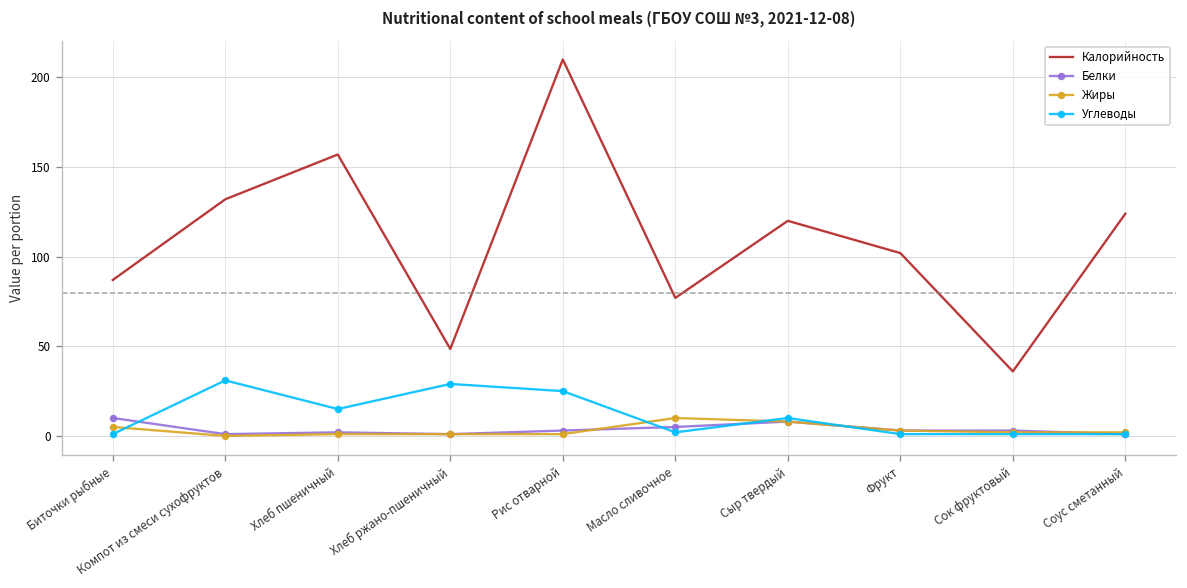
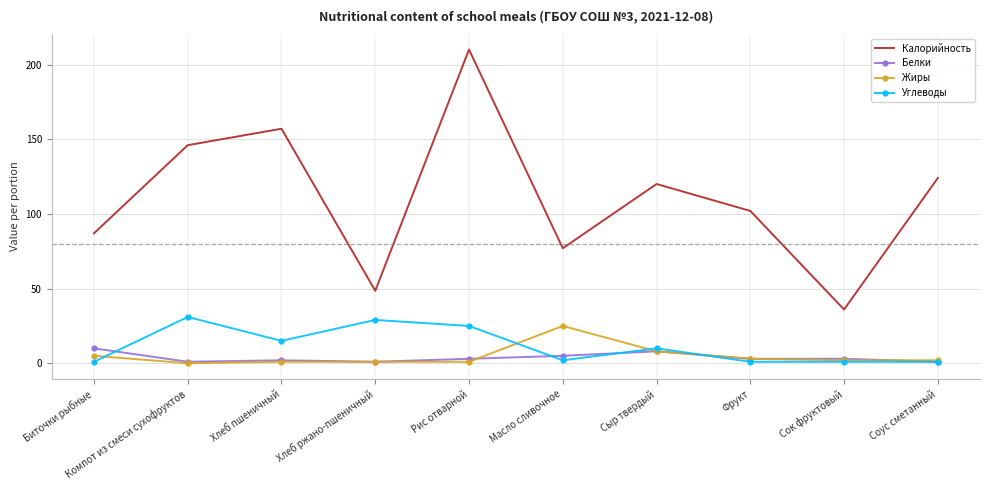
Калорийность, Компот из смеси сухофруктов: 132 -> 146
Жиры, Масло сливочное: 10 -> 25
